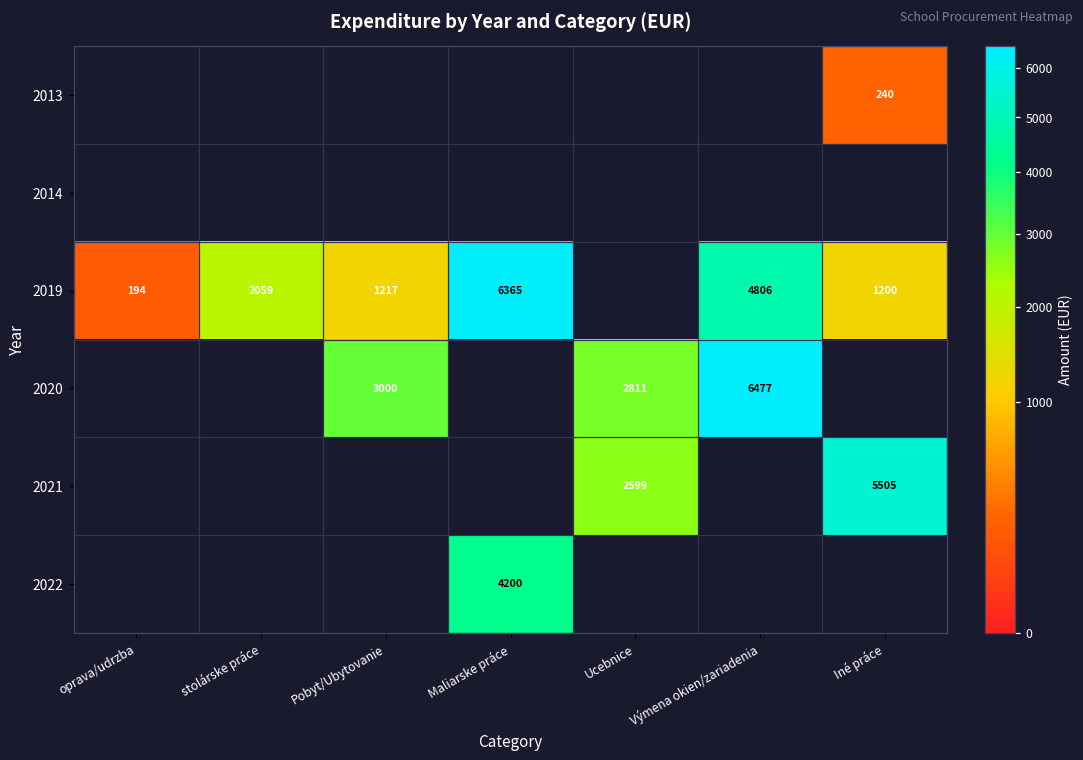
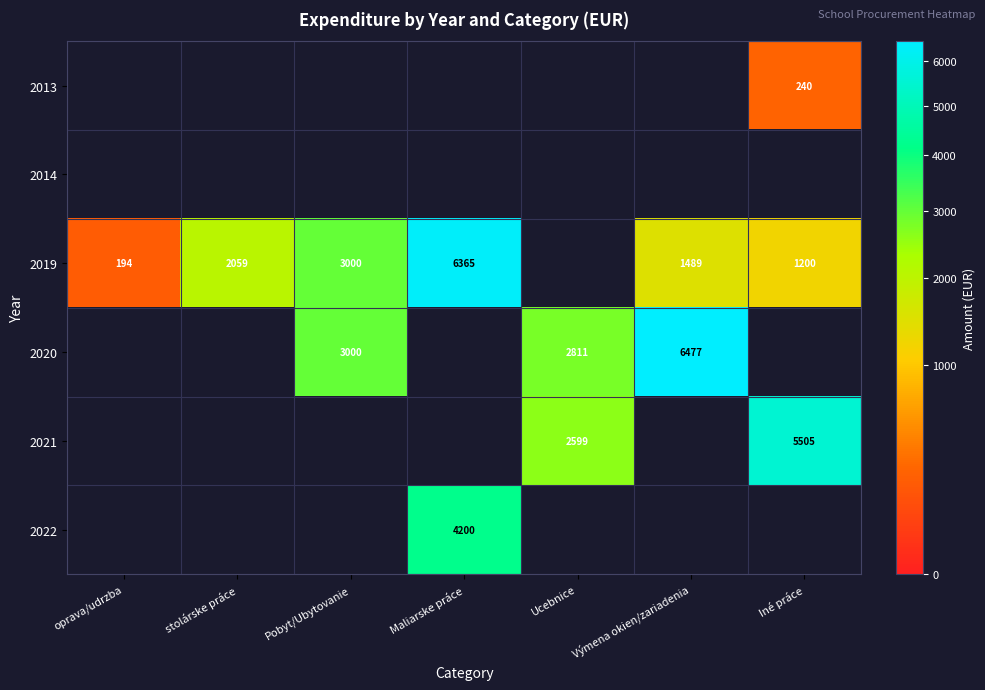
2019, Pobyt/Ubytovanie: 1217 -> 3000
2019, Výmena okien/zariadenia: 4806 -> 1489
